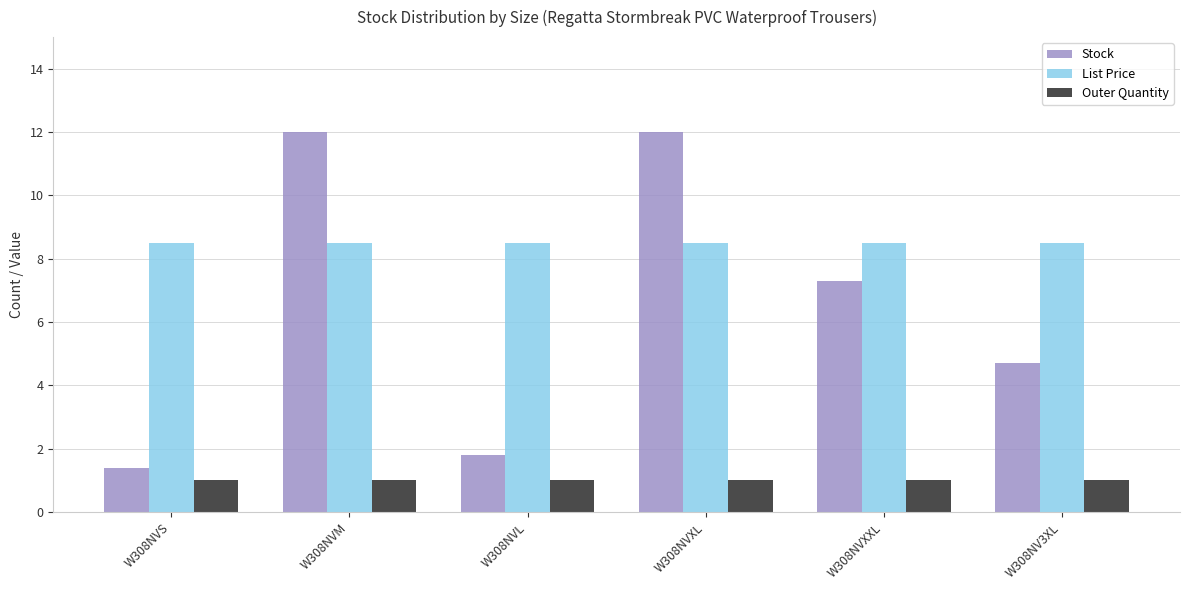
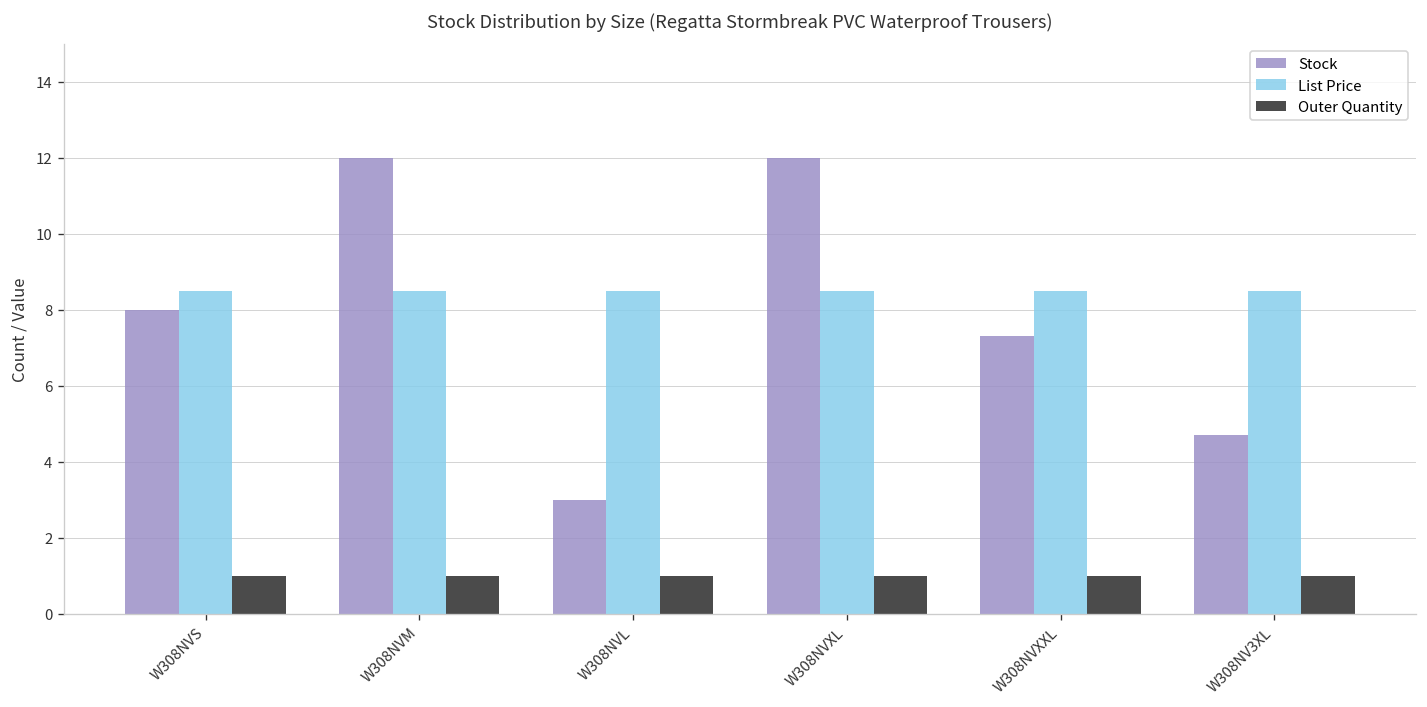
Stock, W308NVS: 1.4 -> 8.0
Stock, W308NVL: 1.8 -> 3.0
